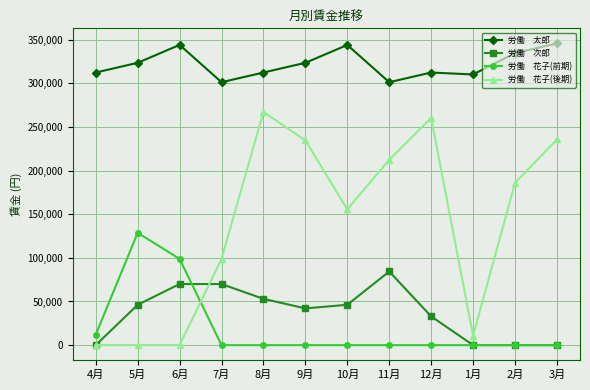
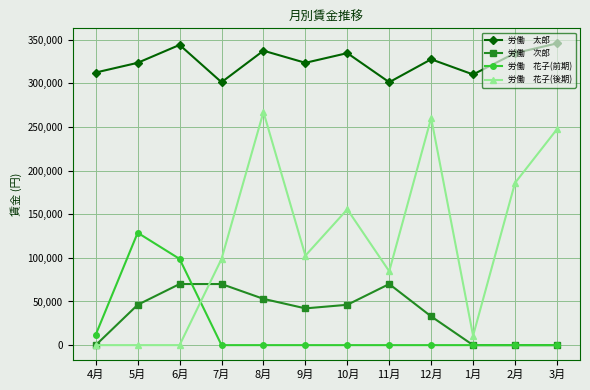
労働 太郎, 8月: 310,000 -> 340,000
労働 花子(後期), 9月: 230,000 -> 100,000
労働 太郎, 10月: 340,000 -> 330,000
労働 次郎, 11月: 80,000 -> 70,000
労働 花子(後期), 11月: 210,000 -> 80,000
労働 太郎, 12月: 310,000 -> 330,000
労働 花子(後期), 3月: 240,000 -> 250,000
